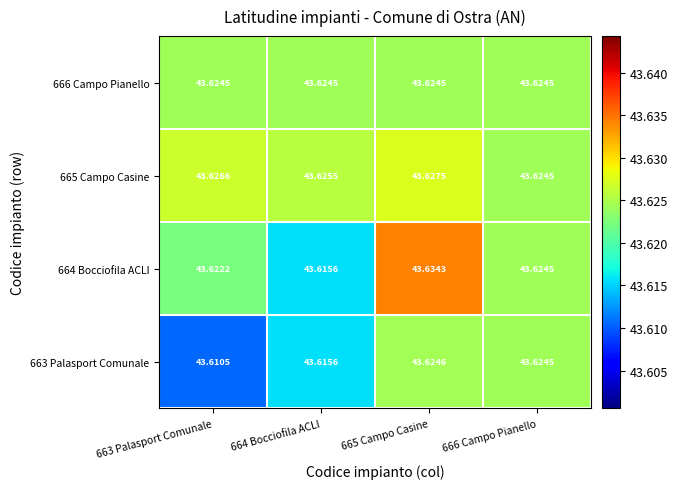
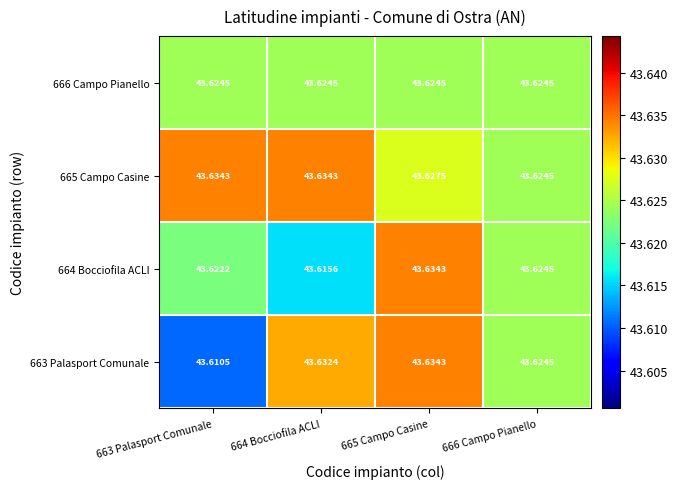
665 Campo Casine, 663 Palasport Comunale: 43.6266 -> 43.6343
665 Campo Casine, 664 Bocciofila ACLI: 43.6255 -> 43.6343
663 Palasport Comunale, 664 Bocciofila ACLI: 43.6156 -> 43.6324
663 Palasport Comunale, 665 Campo Casine: 43.6246 -> 43.6343
